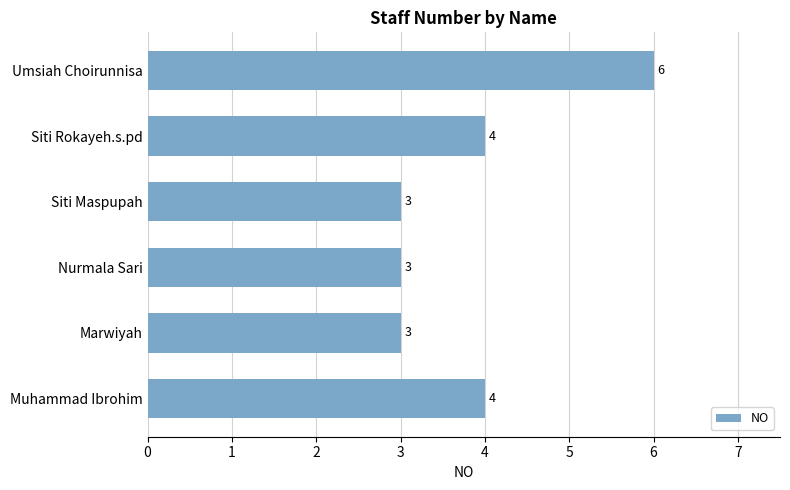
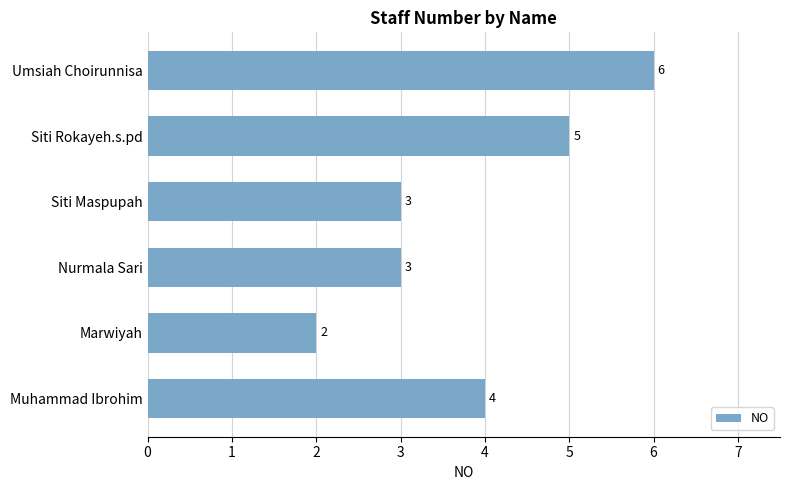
Siti Rokayeh.s.pd: 4 -> 5
Marwiyah: 3 -> 2
